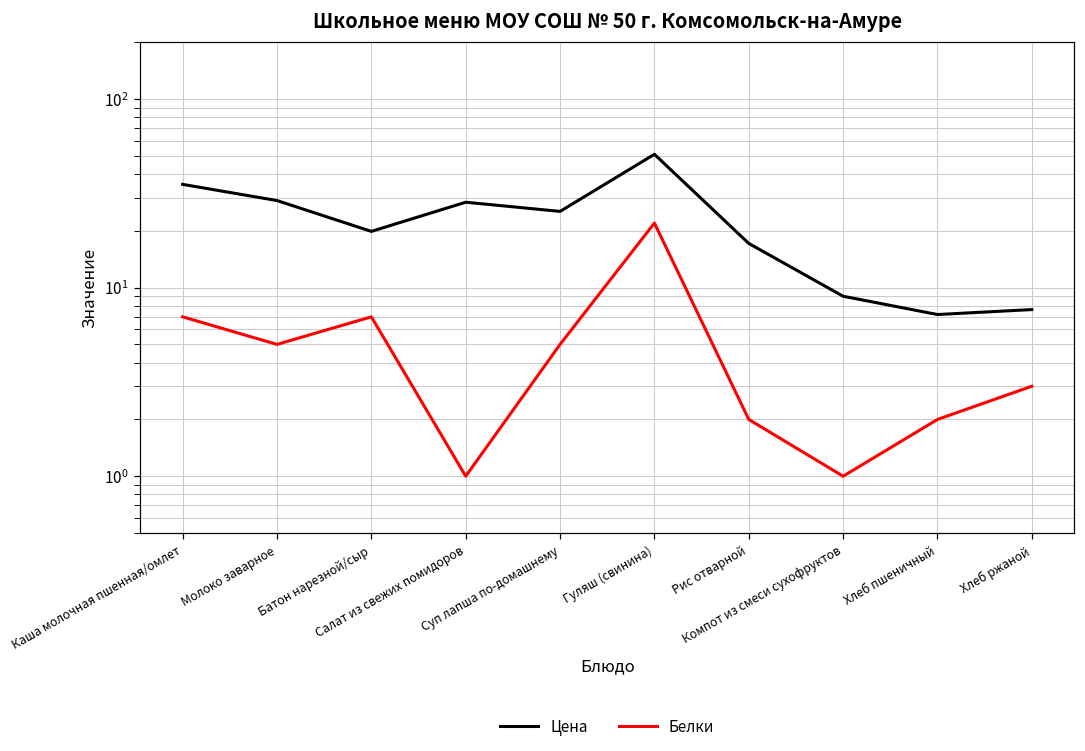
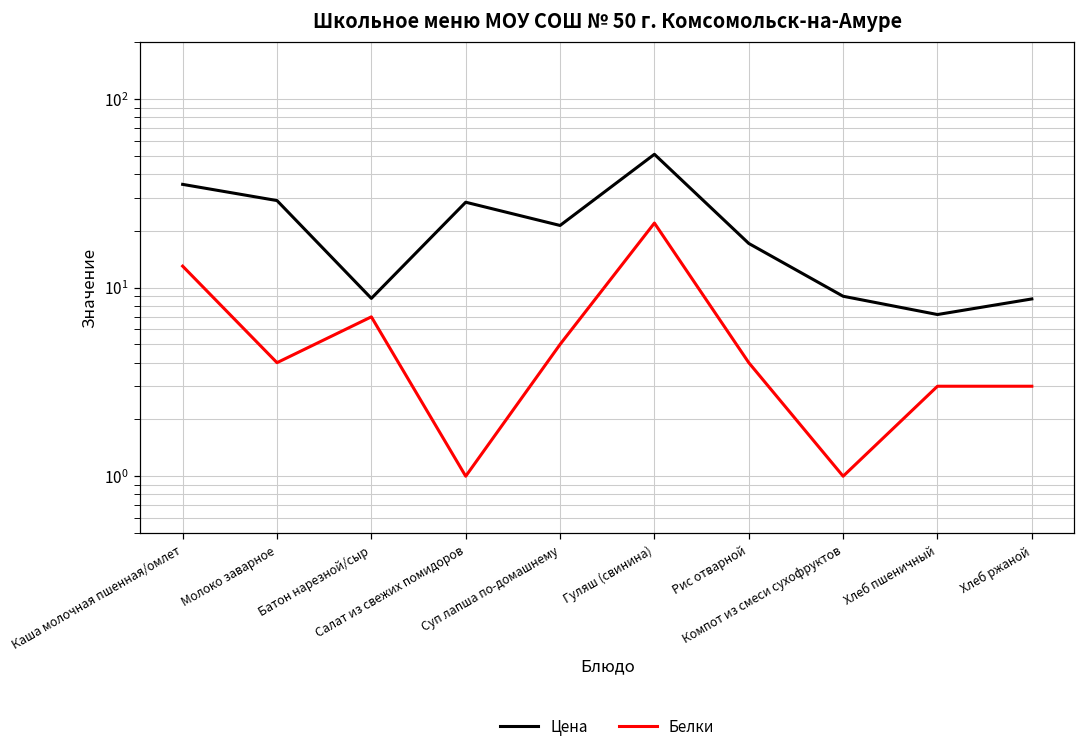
Белки, Каша молочная пшенная/омлет: 7 -> 13
Белки, Молоко заварное: 5 -> 4
Цена, Батон нарезной/сыр: 20 -> 9
Цена, Суп лапша по-домашнему: 25 -> 21
Белки, Рис отварной: 2 -> 4
Белки, Хлеб пшеничный: 2 -> 3
Цена, Хлеб ржаной: 8 -> 9
